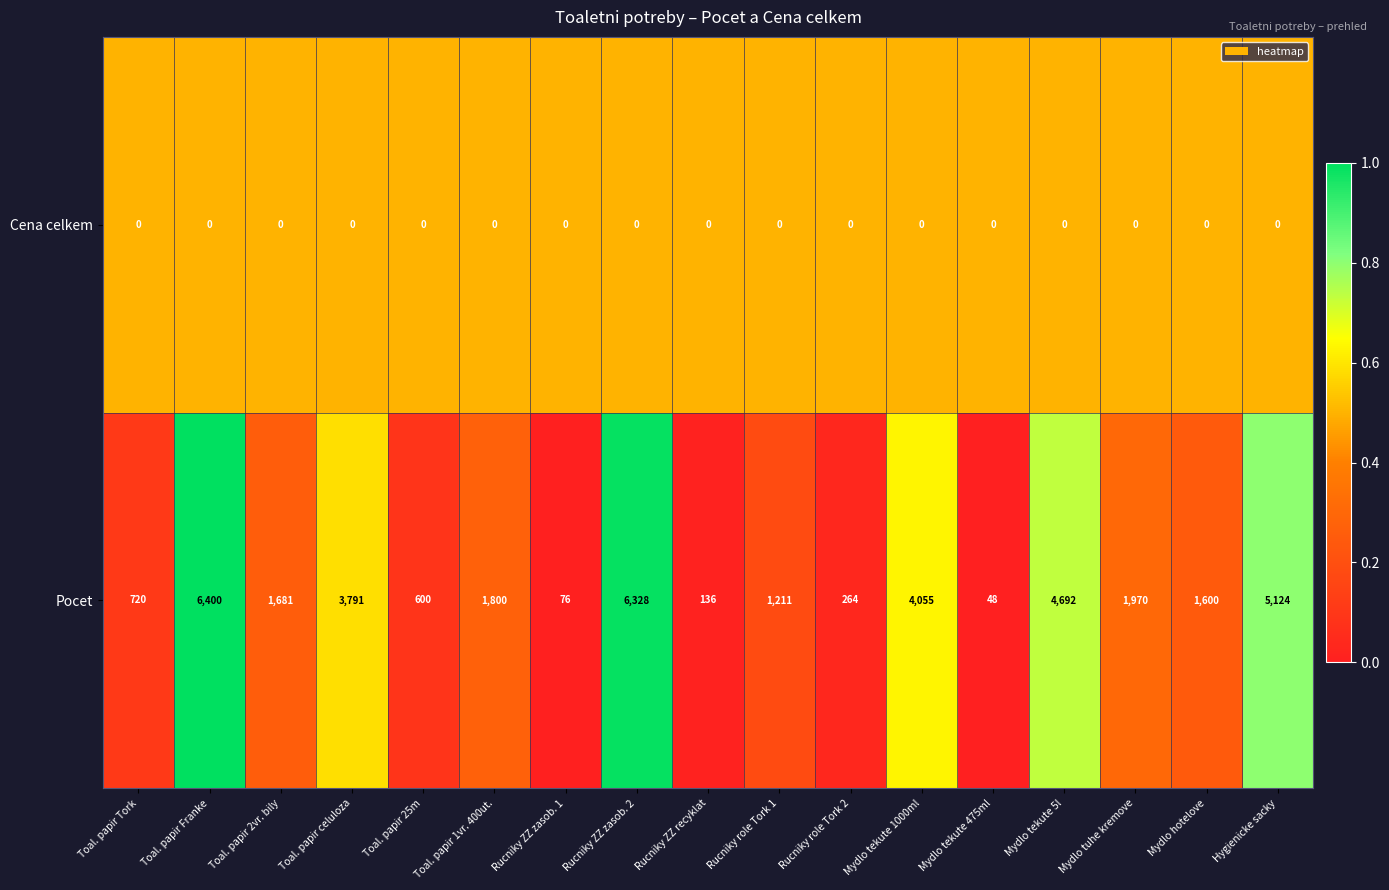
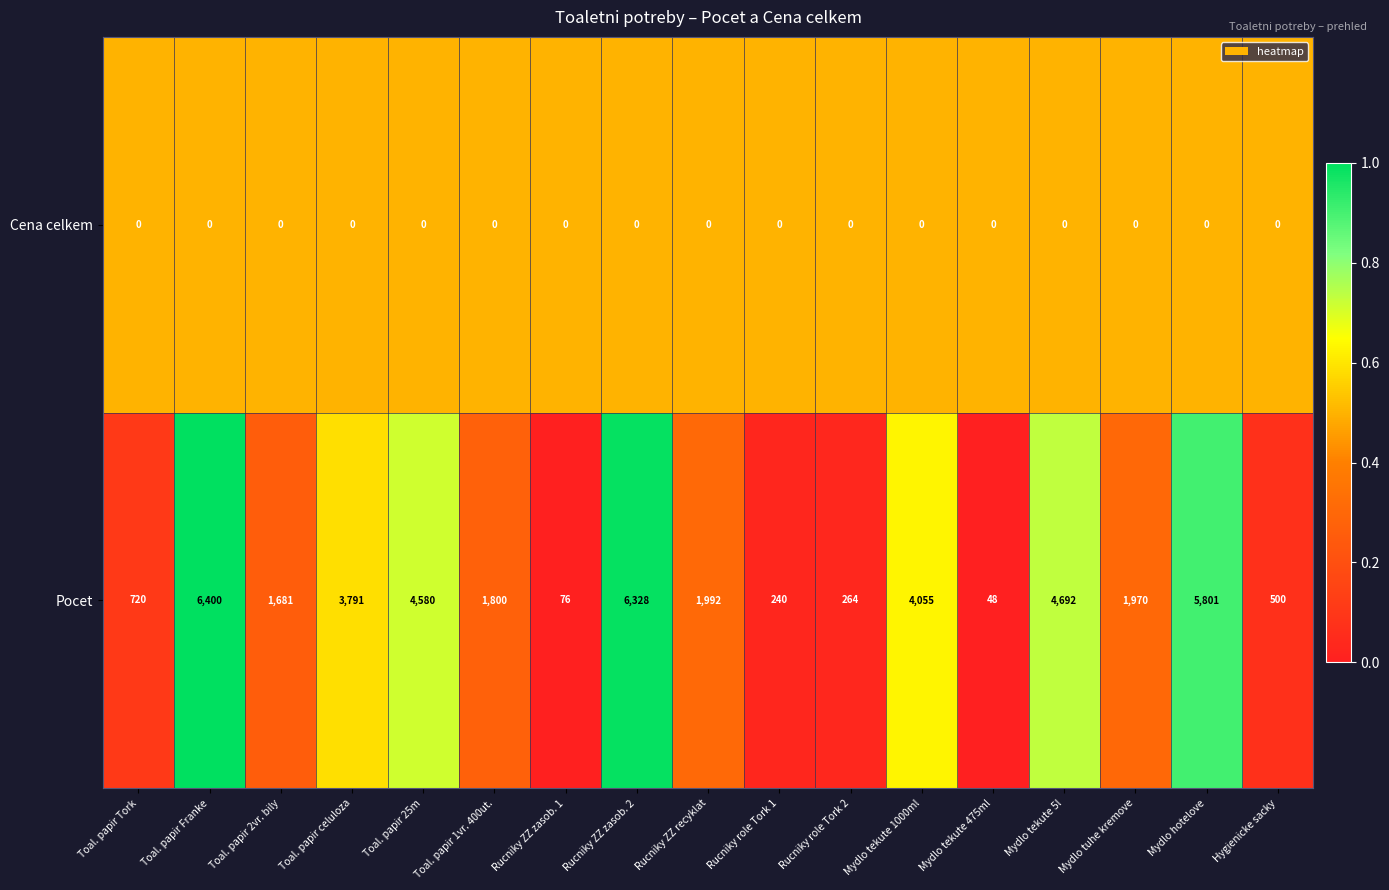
Pocet, Toal. papir 25m: 600 -> 4,580
Pocet, Rucniky ZZ recyklat: 136 -> 1,992
Pocet, Rucniky role Tork 1: 1,211 -> 240
Pocet, Mydlo hotelove: 1,600 -> 5,801
Pocet, Hygienicke sacky: 5,124 -> 500
